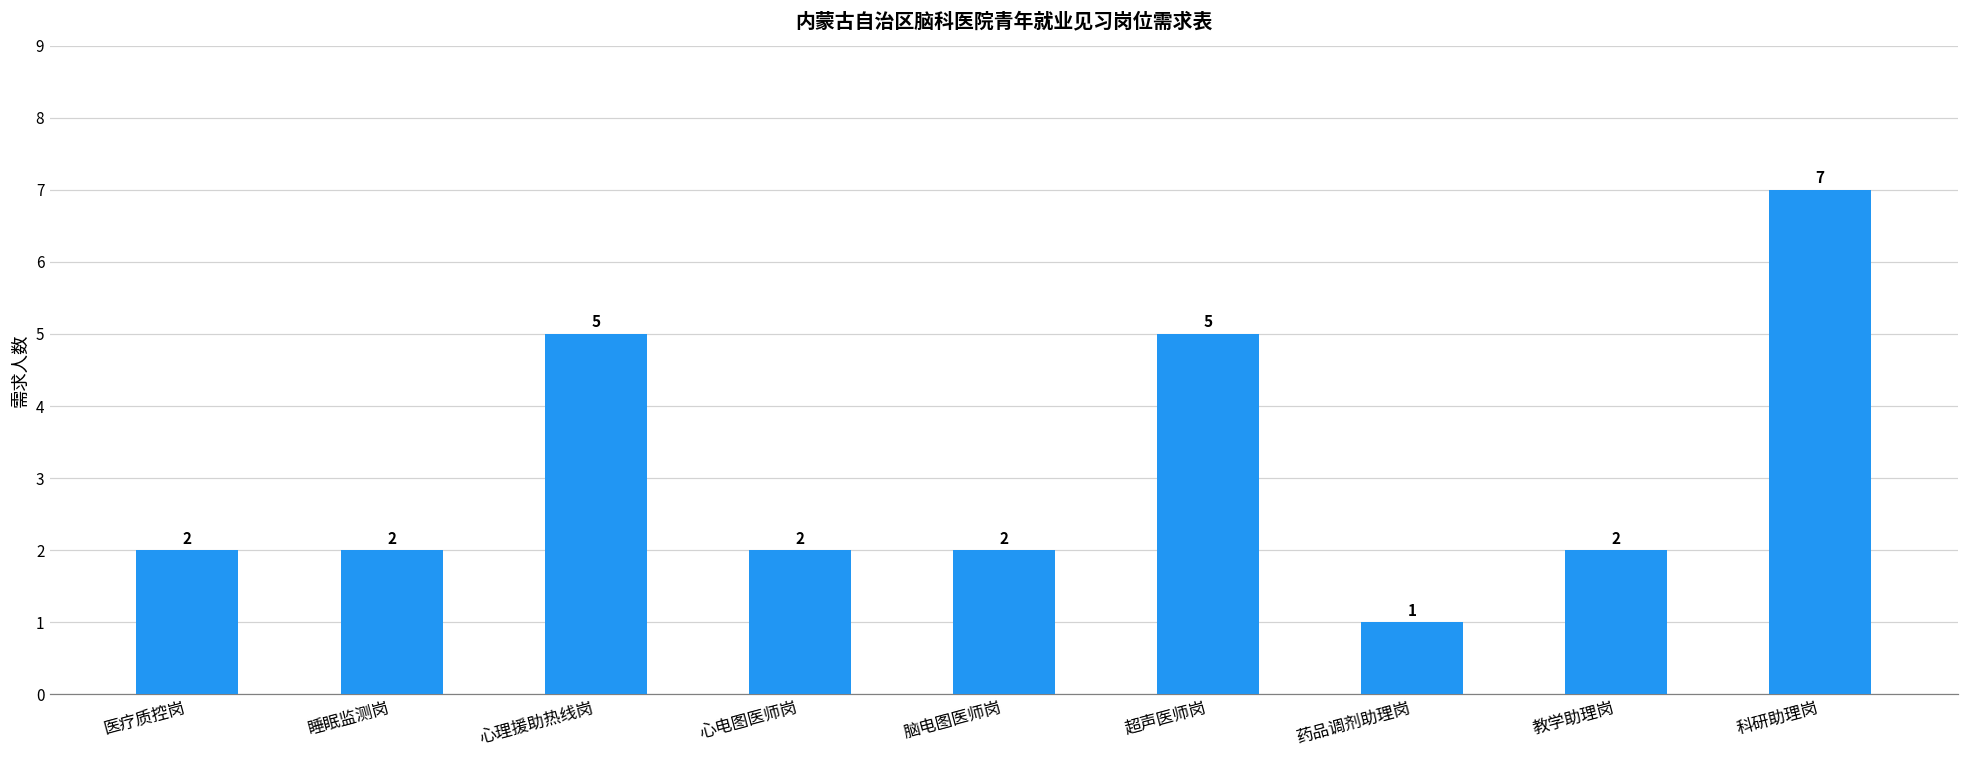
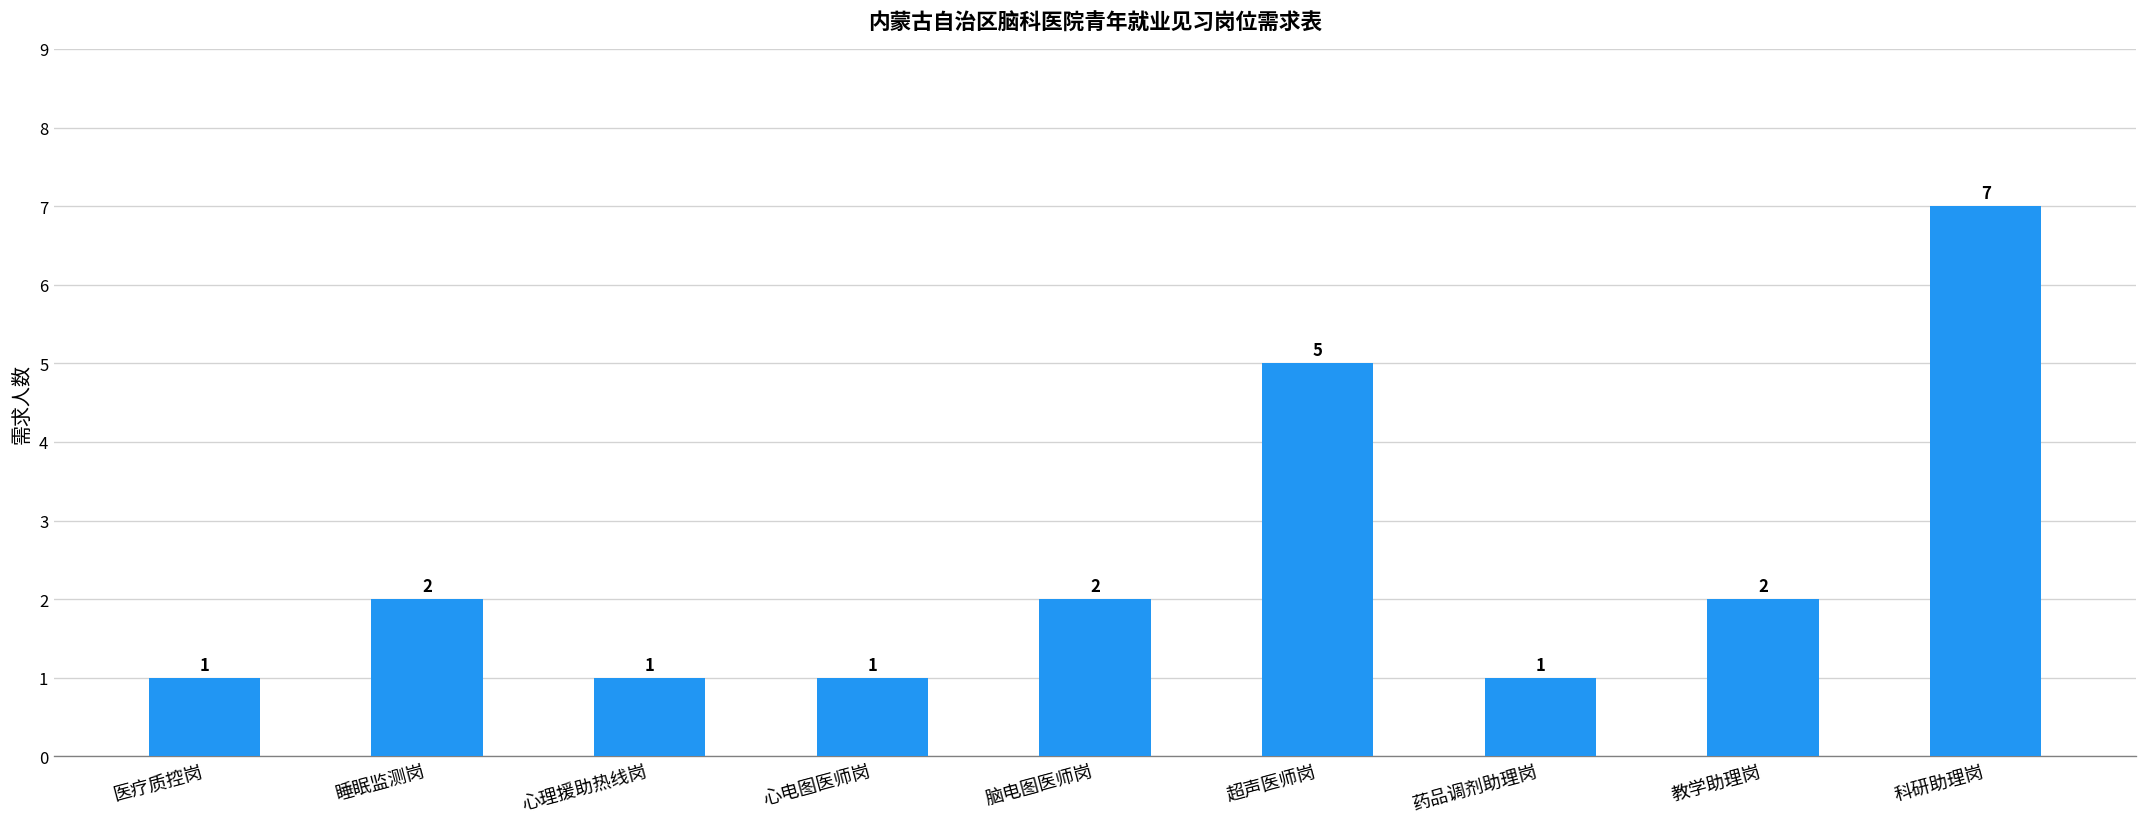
医疗质控岗: 2 -> 1
心理援助热线岗: 5 -> 1
心电图医师岗: 2 -> 1
